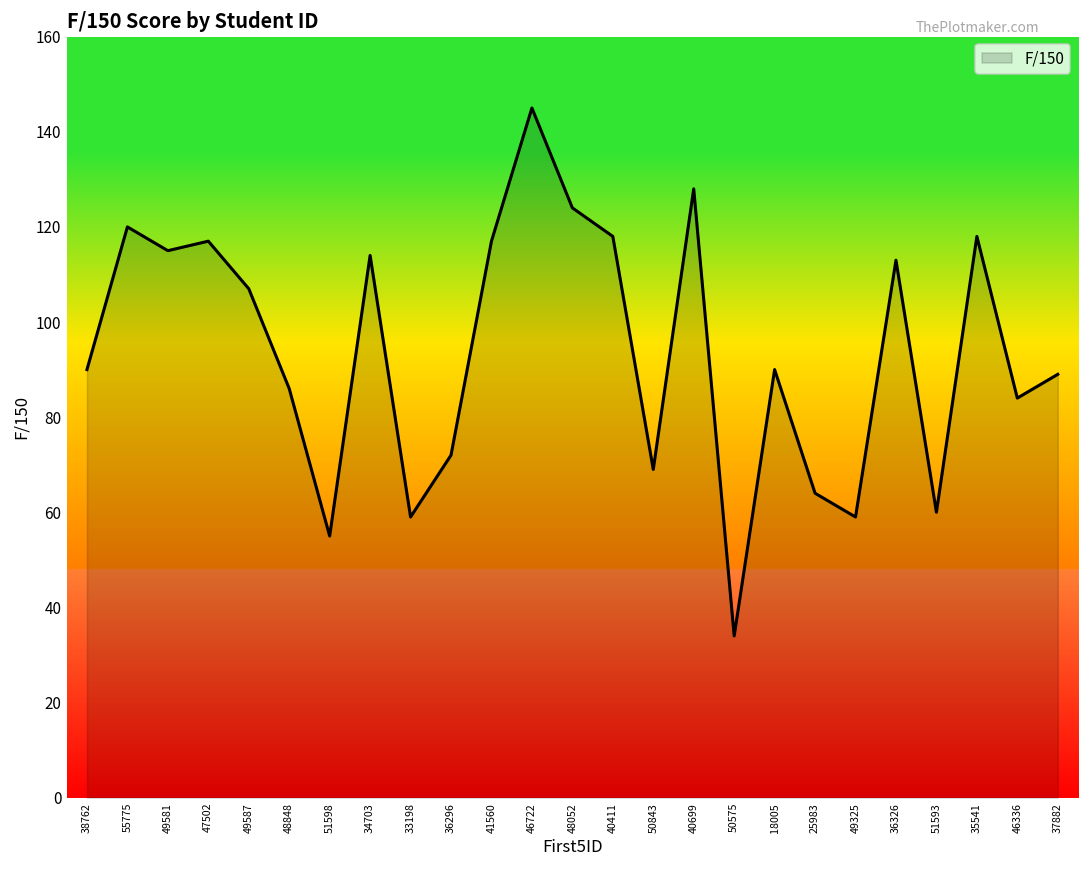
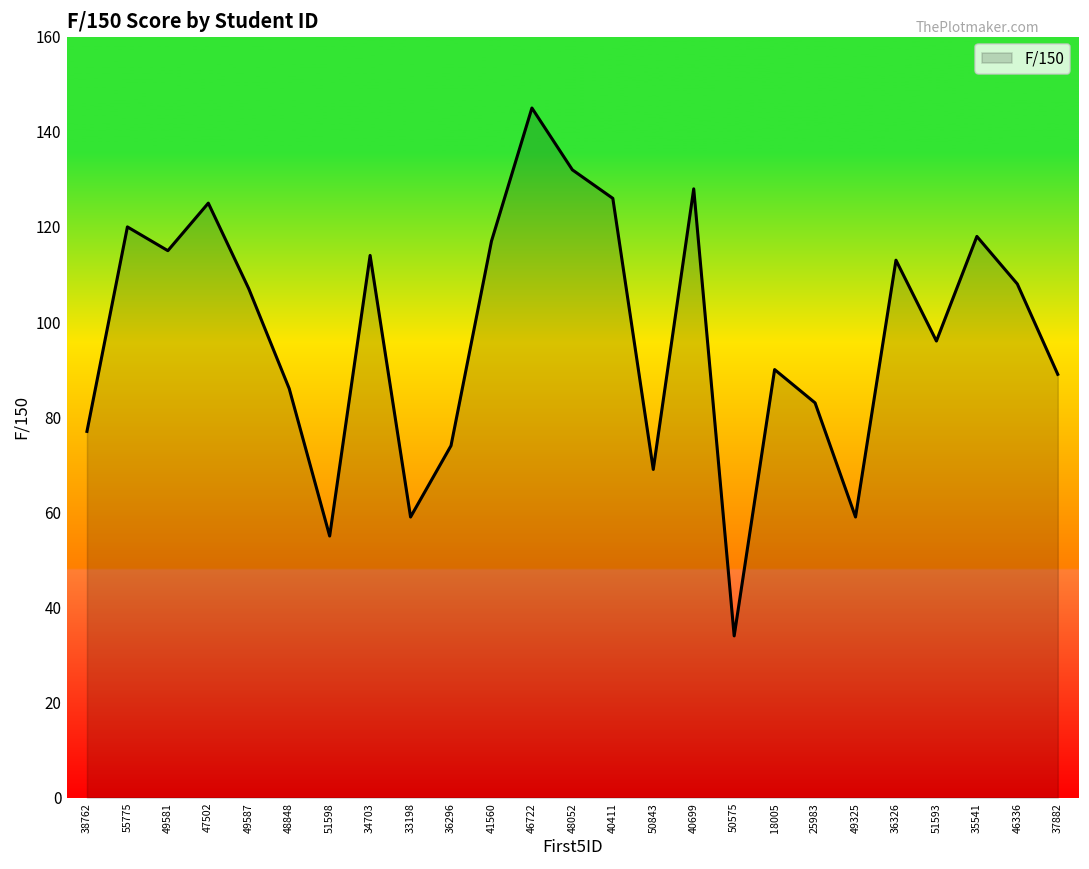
38762: 90 -> 77
47502: 117 -> 125
36296: 72 -> 74
48052: 124 -> 132
40411: 118 -> 126
25983: 64 -> 83
51593: 60 -> 96
46336: 84 -> 108
